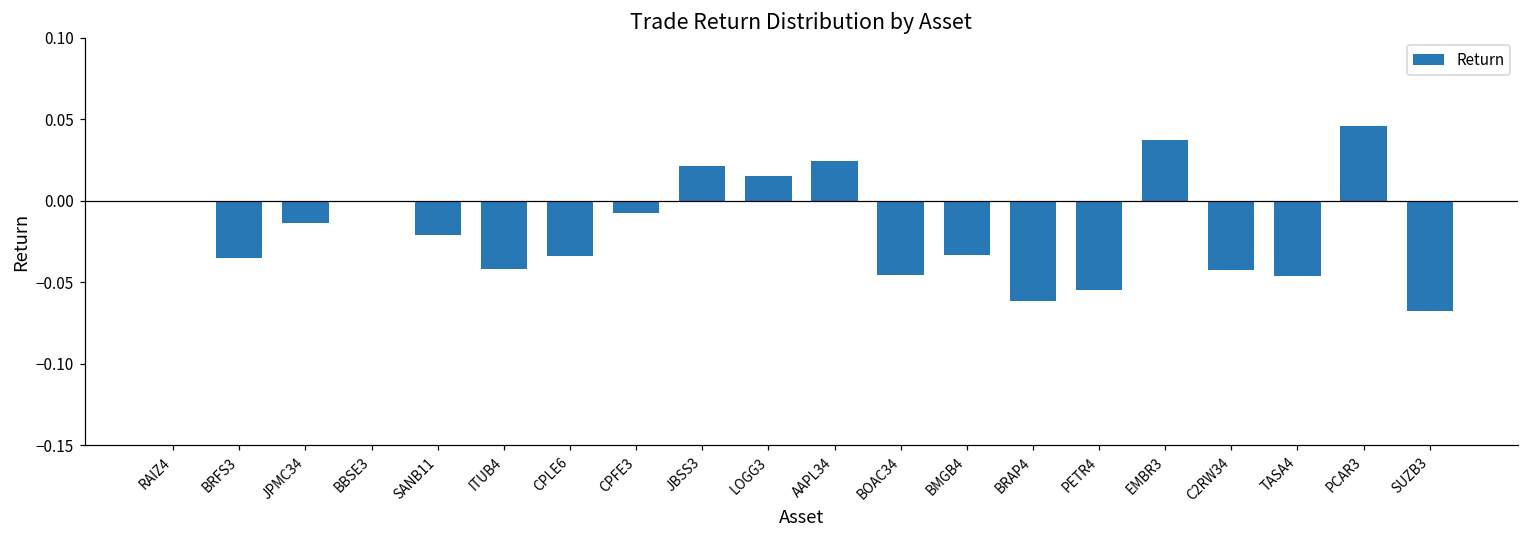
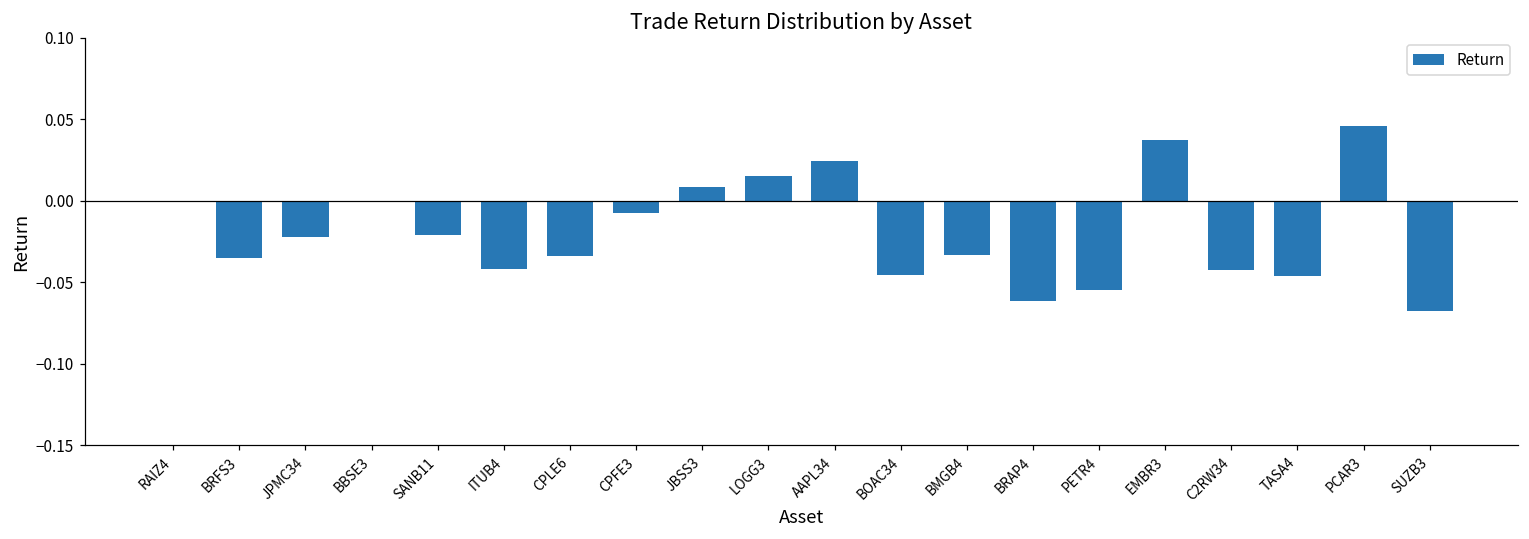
JPMC34: -0.014 -> -0.022
JBSS3: 0.021 -> 0.008
